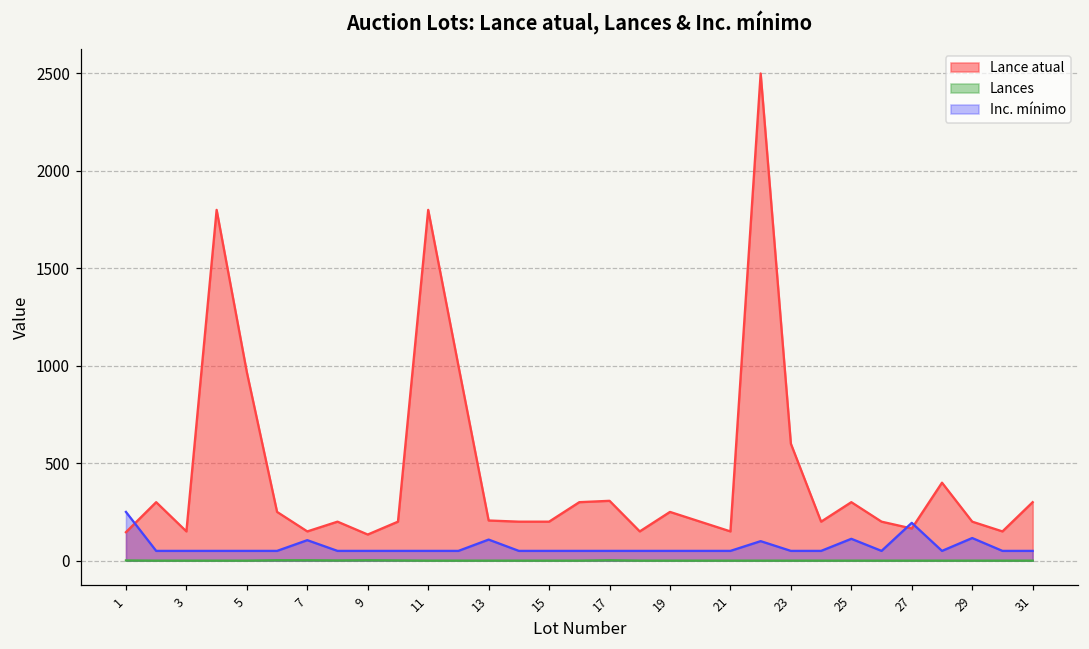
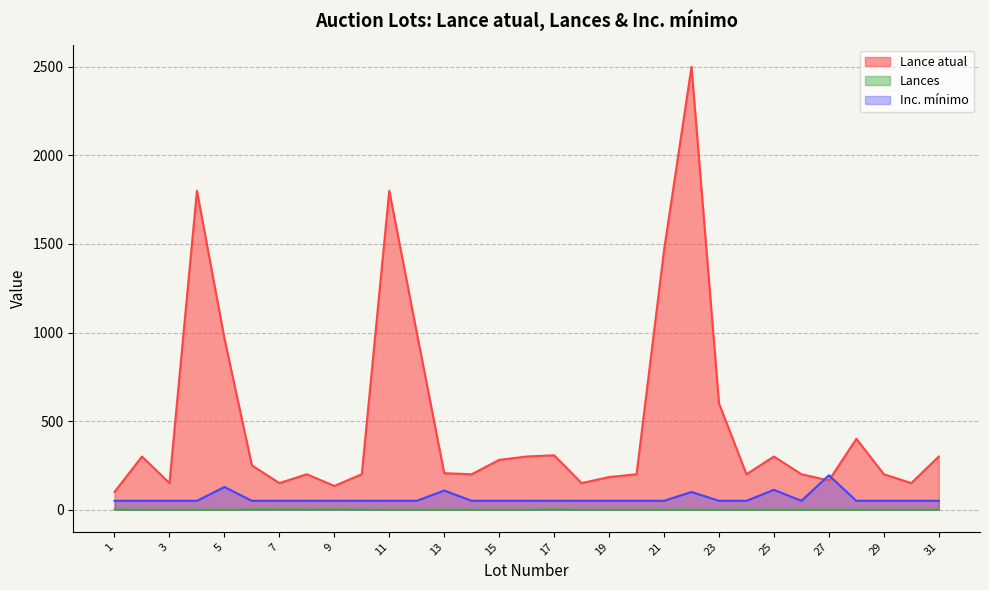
Lance atual, 1: 150 -> 100
Inc. mínimo, 1: 250 -> 50
Inc. mínimo, 5: 50 -> 130
Inc. mínimo, 7: 110 -> 50
Lance atual, 15: 200 -> 280
Lance atual, 19: 250 -> 180
Lance atual, 21: 150 -> 1460
Inc. mínimo, 29: 120 -> 50
